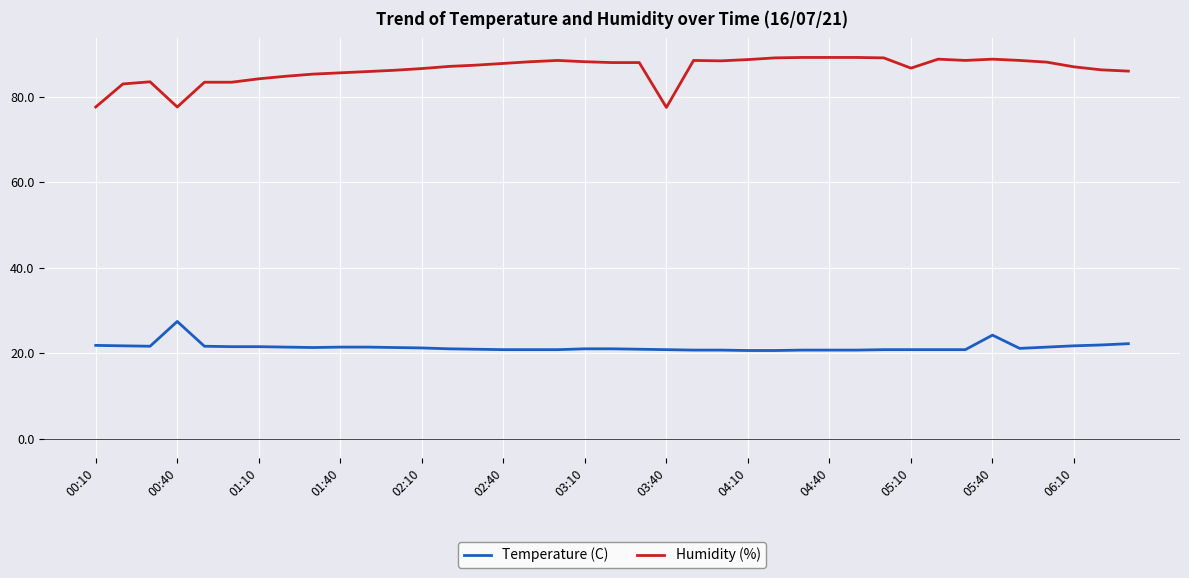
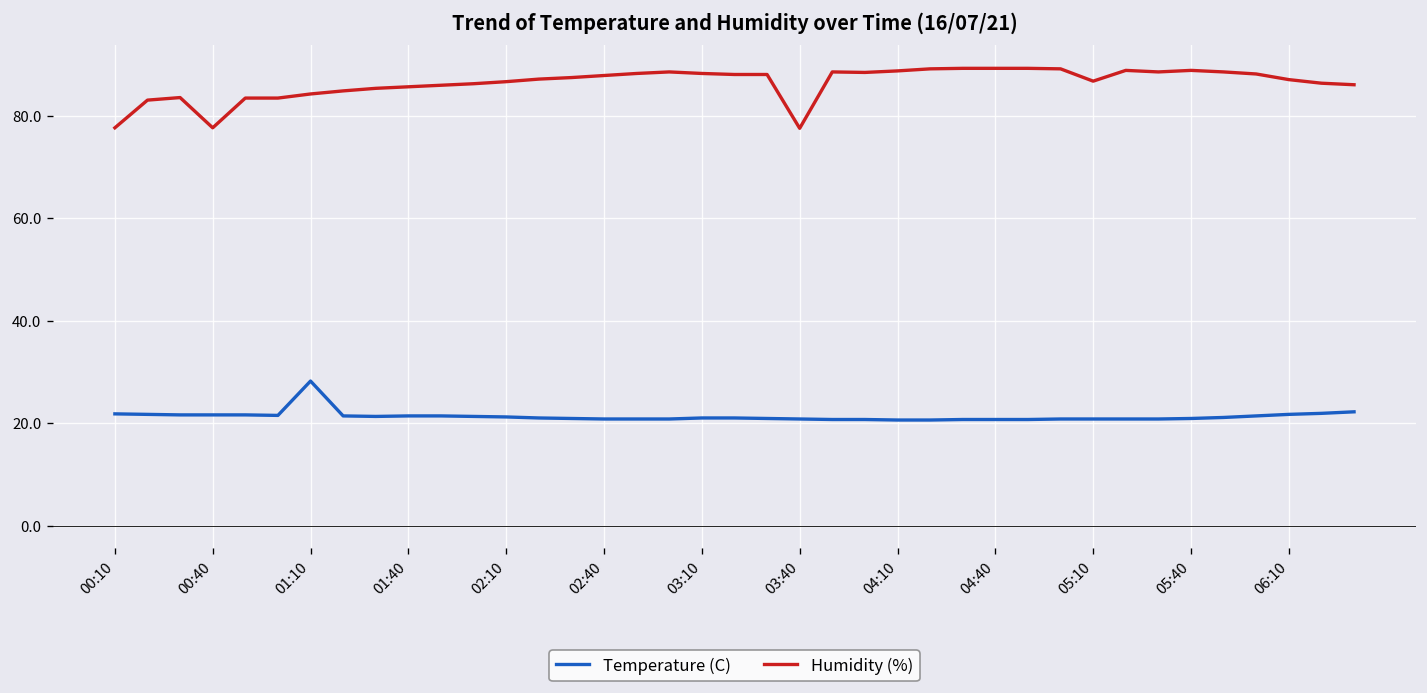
Temperature (C), 00:40: 27 -> 22
Temperature (C), 01:10: 22 -> 28
Temperature (C), 05:40: 24 -> 21
